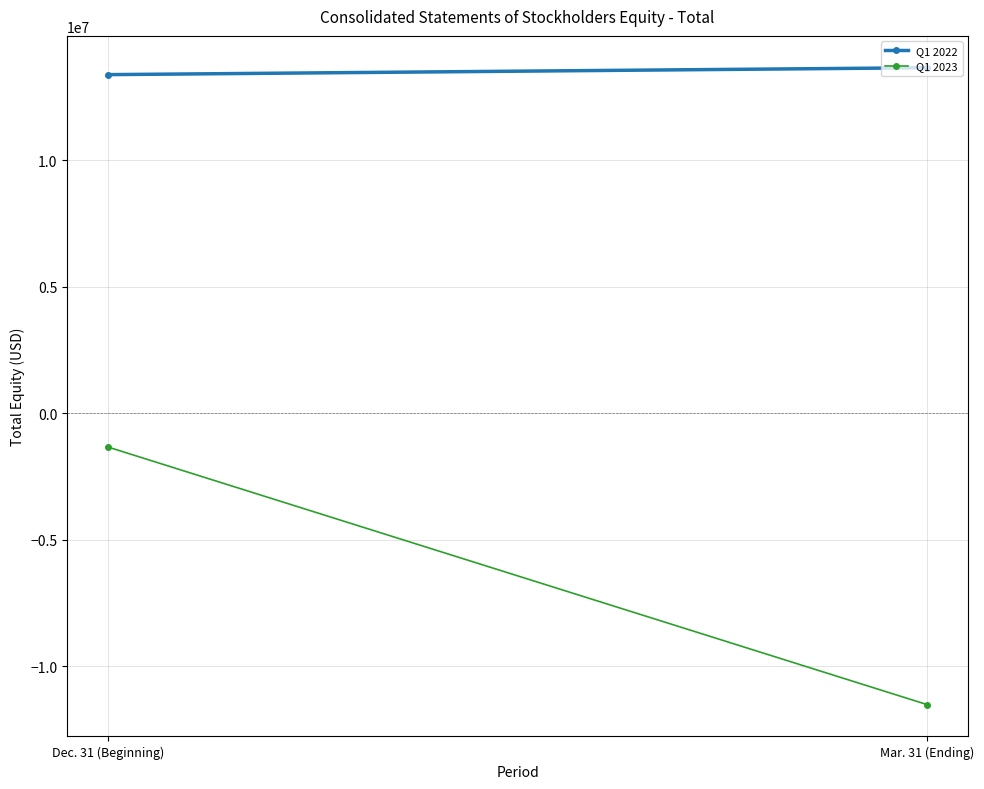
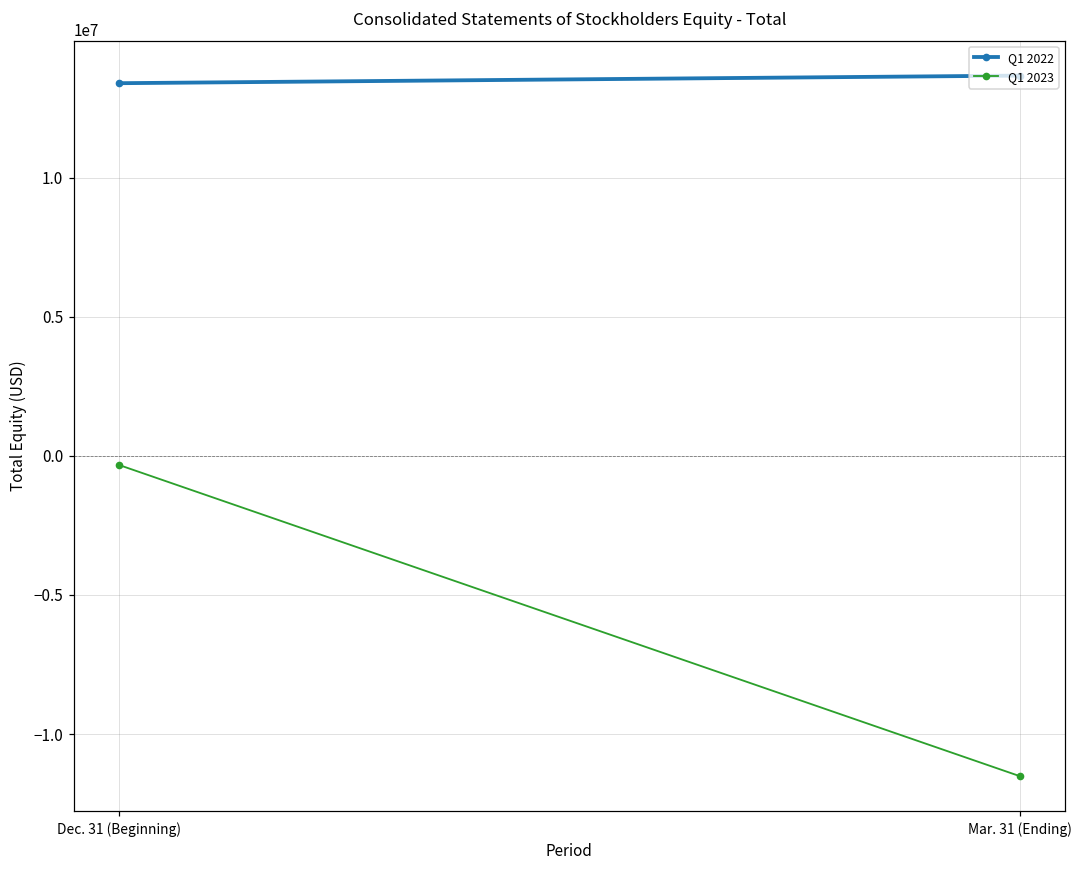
Q1 2023, Dec. 31 (Beginning): -1300000 -> -300000
